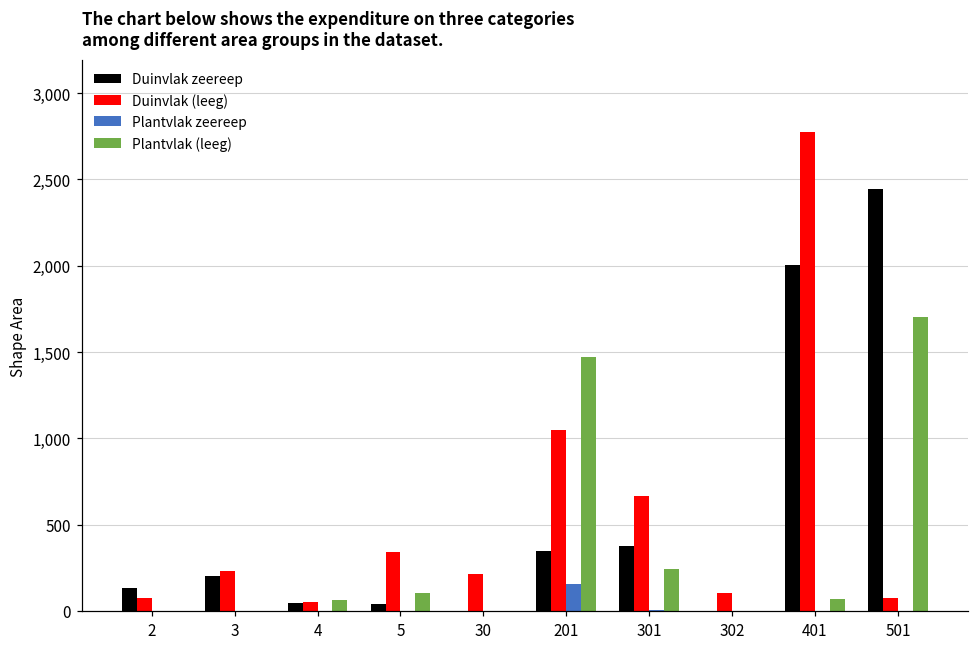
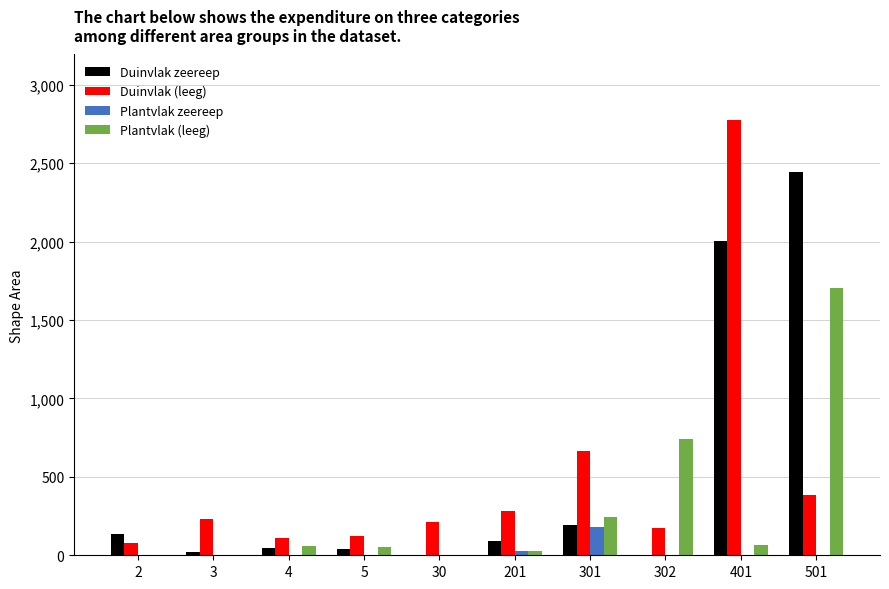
Duinvlak zeereep, 3: 210 -> 20
Duinvlak (leeg), 4: 50 -> 110
Duinvlak (leeg), 5: 340 -> 120
Plantvlak (leeg), 5: 100 -> 50
Duinvlak zeereep, 201: 350 -> 90
Duinvlak (leeg), 201: 1,050 -> 280
Plantvlak zeereep, 201: 160 -> 30
Plantvlak (leeg), 201: 1,470 -> 30
Duinvlak zeereep, 301: 380 -> 190
Plantvlak zeereep, 301: 0 -> 180
Duinvlak (leeg), 302: 110 -> 170
Plantvlak (leeg), 302: 0 -> 740
Duinvlak (leeg), 501: 70 -> 380
